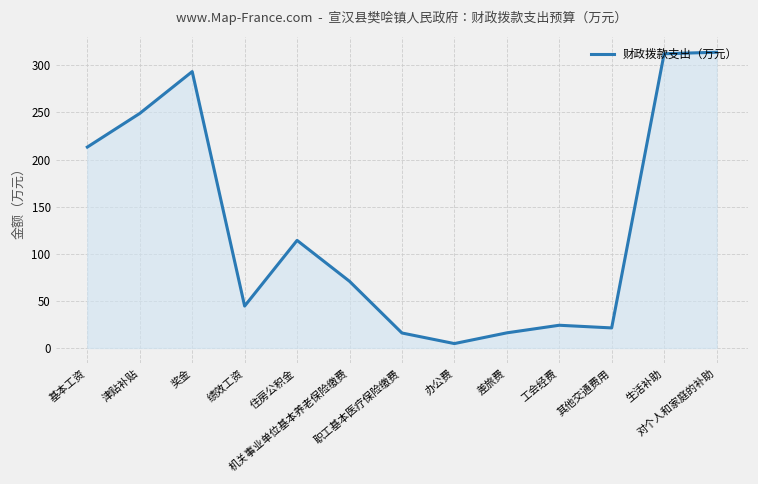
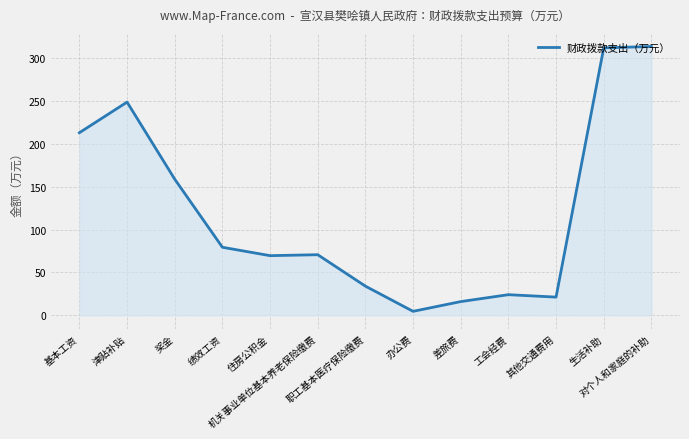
奖金: 290 -> 160
绩效工资: 40 -> 80
住房公积金: 110 -> 70
职工基本医疗保险缴费: 20 -> 30
